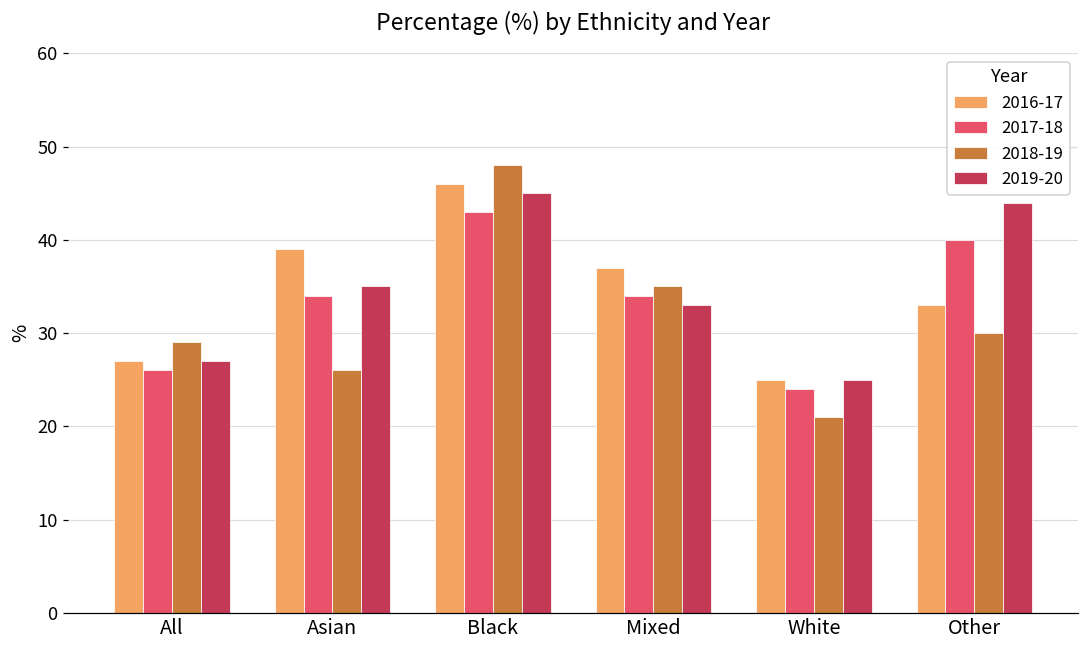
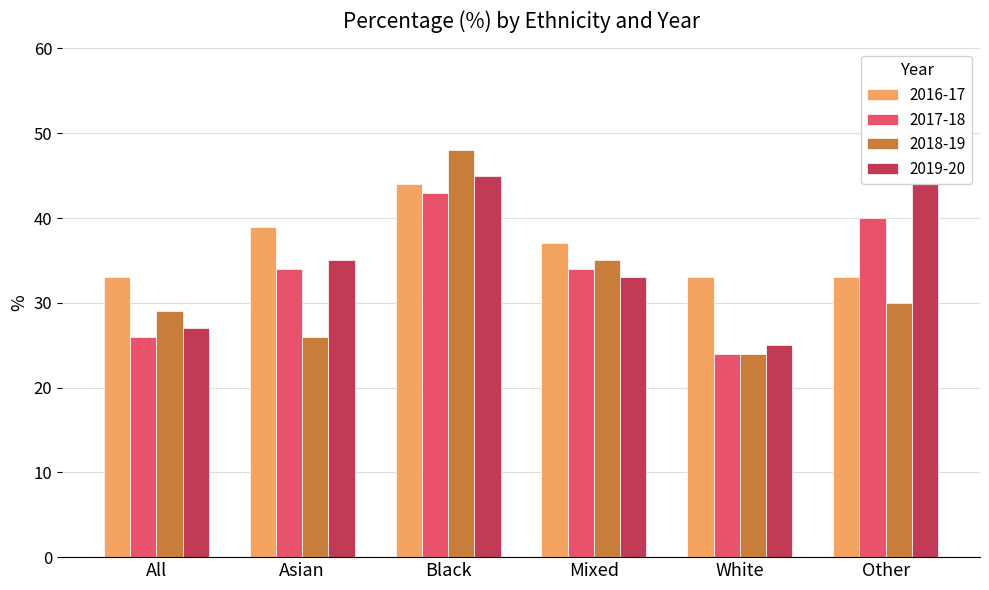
2016-17, All: 27 -> 33
2016-17, Black: 46 -> 44
2016-17, White: 25 -> 33
2018-19, White: 21 -> 24
